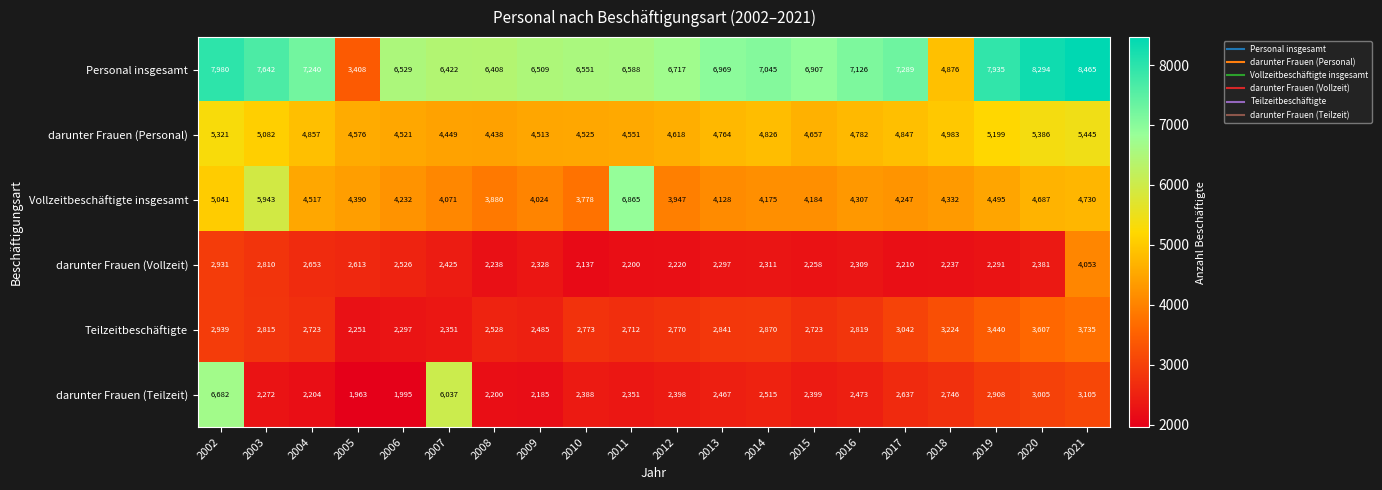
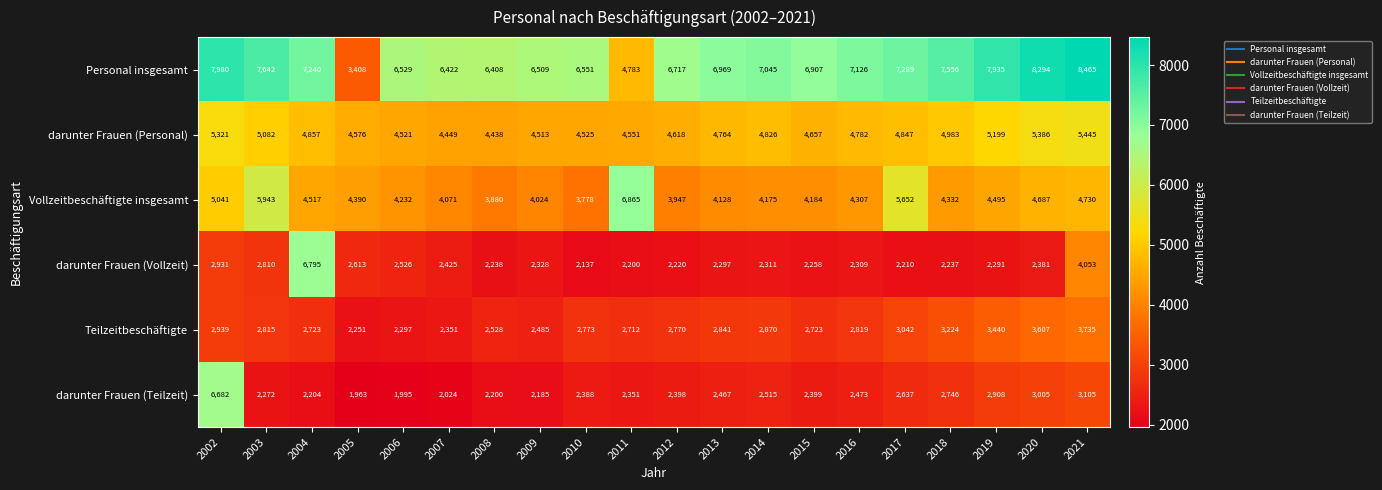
Personal insgesamt, 2011: 6,588 -> 4,783
Personal insgesamt, 2018: 4,876 -> 7,556
Vollzeitbeschäftigte insgesamt, 2017: 4,247 -> 5,652
darunter Frauen (Vollzeit), 2004: 2,653 -> 6,795
darunter Frauen (Teilzeit), 2007: 6,037 -> 2,024
